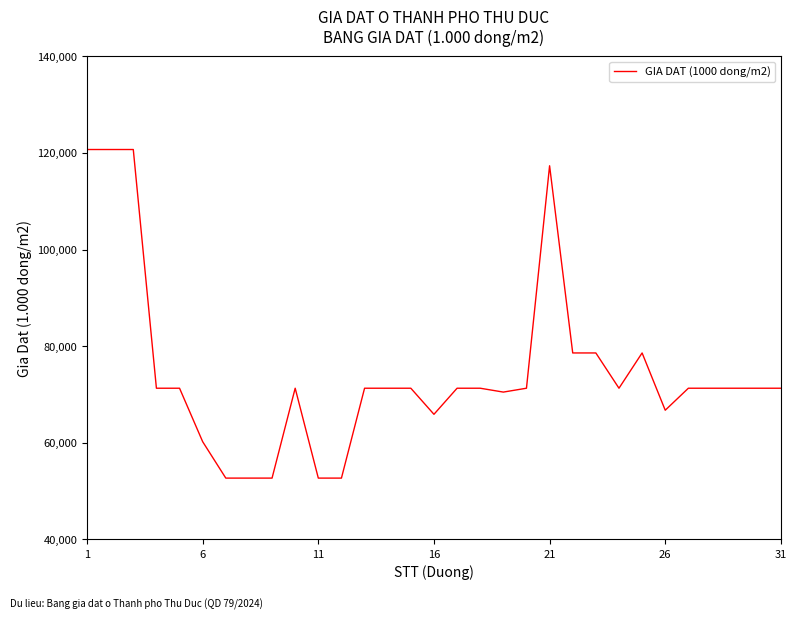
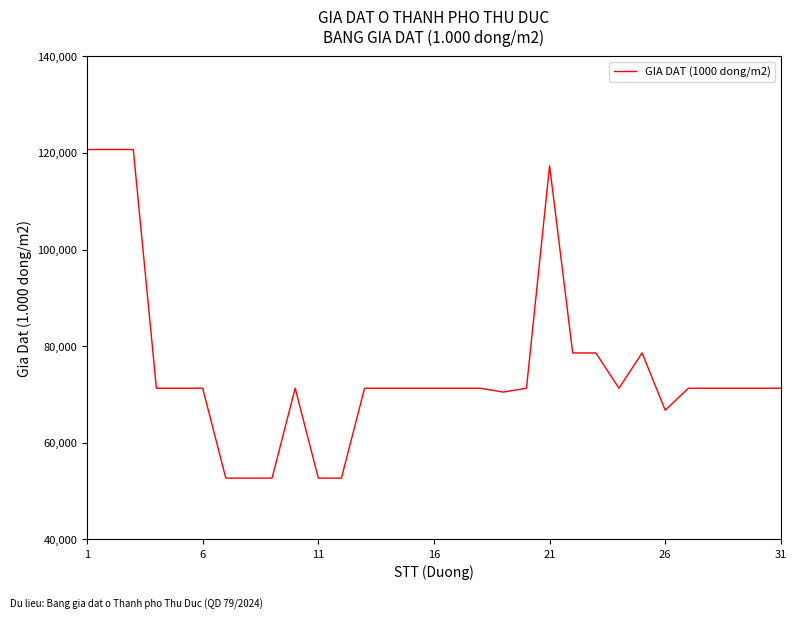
6: 60,000 -> 71,000
16: 66,000 -> 71,000
